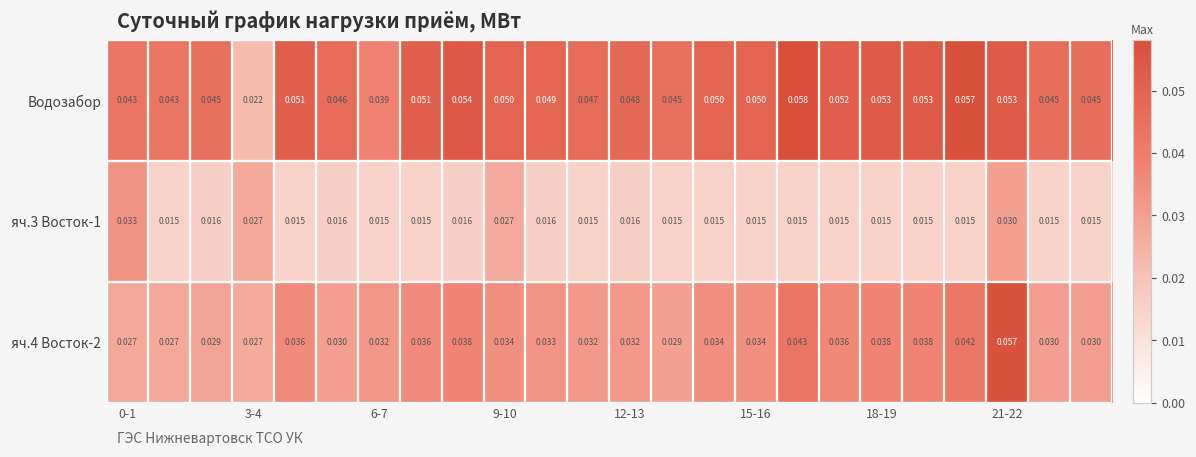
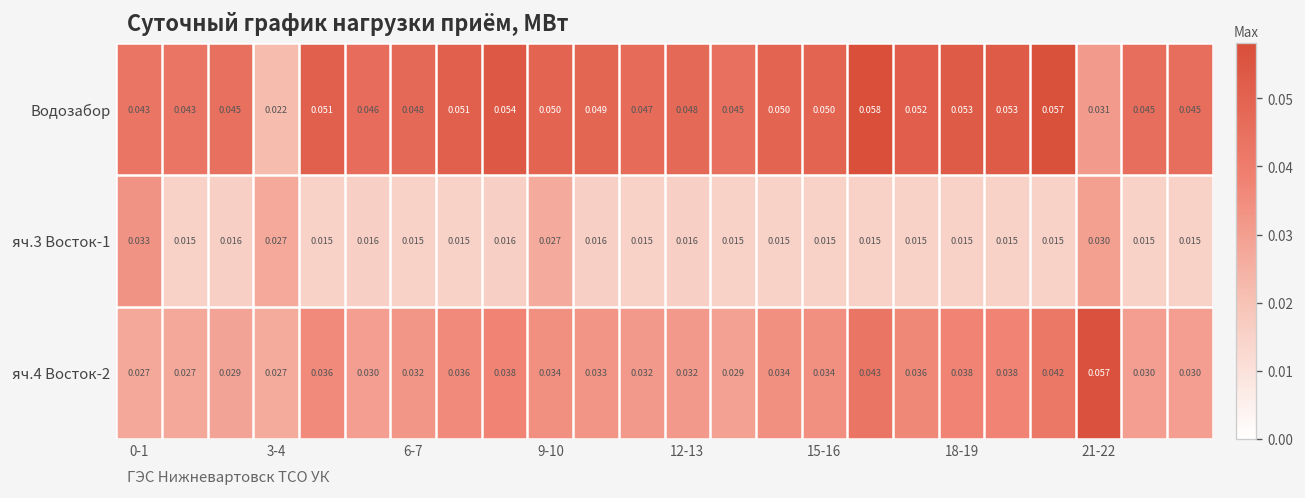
Водозабор, 6-7: 0.039 -> 0.048
Водозабор, 21-22: 0.053 -> 0.031
